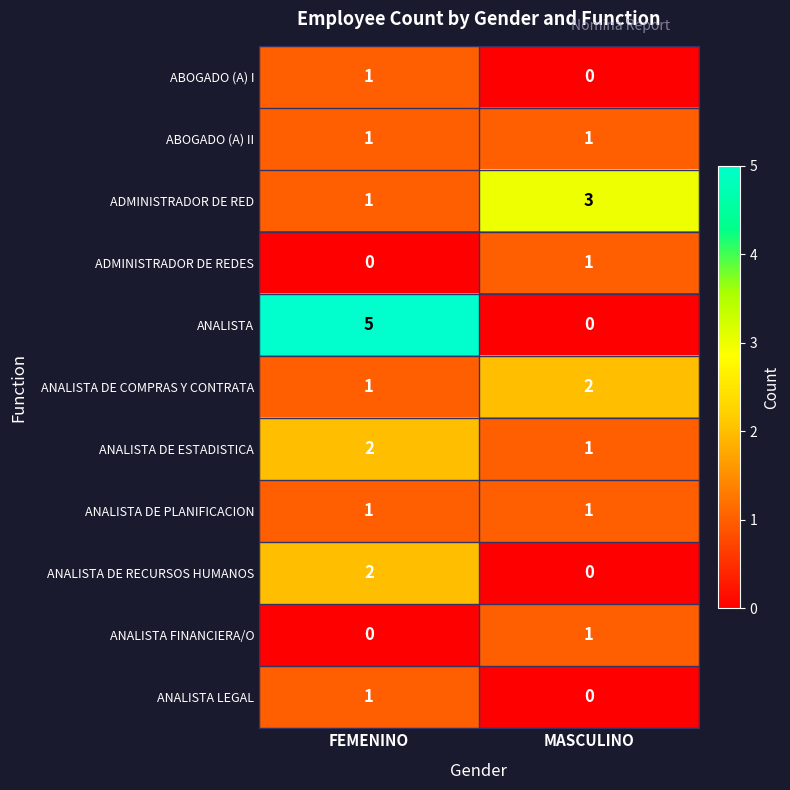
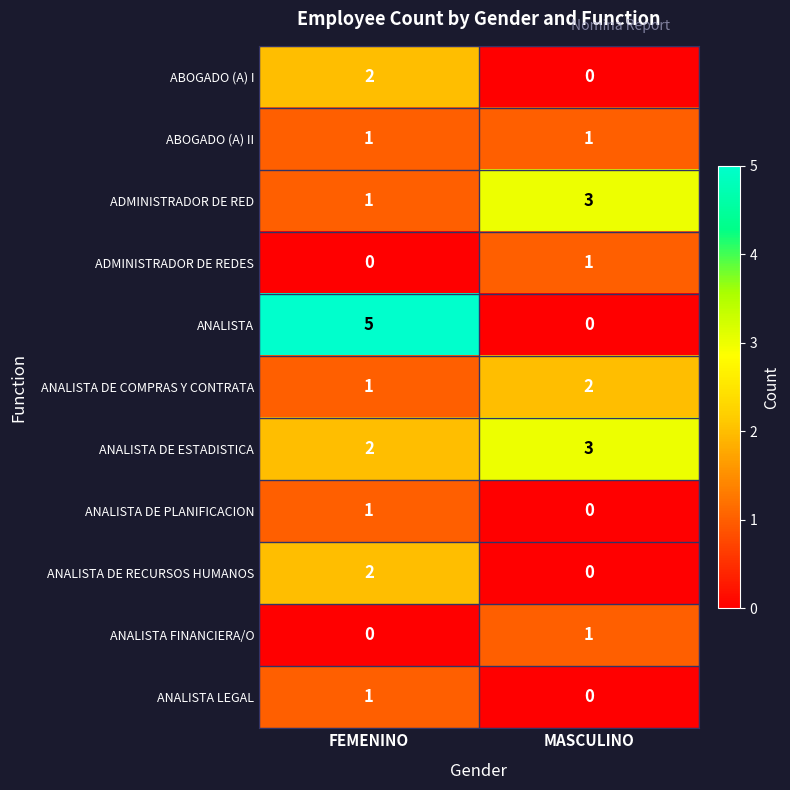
ABOGADO (A) I, FEMENINO: 1 -> 2
ANALISTA DE ESTADISTICA, MASCULINO: 1 -> 3
ANALISTA DE PLANIFICACION, MASCULINO: 1 -> 0
